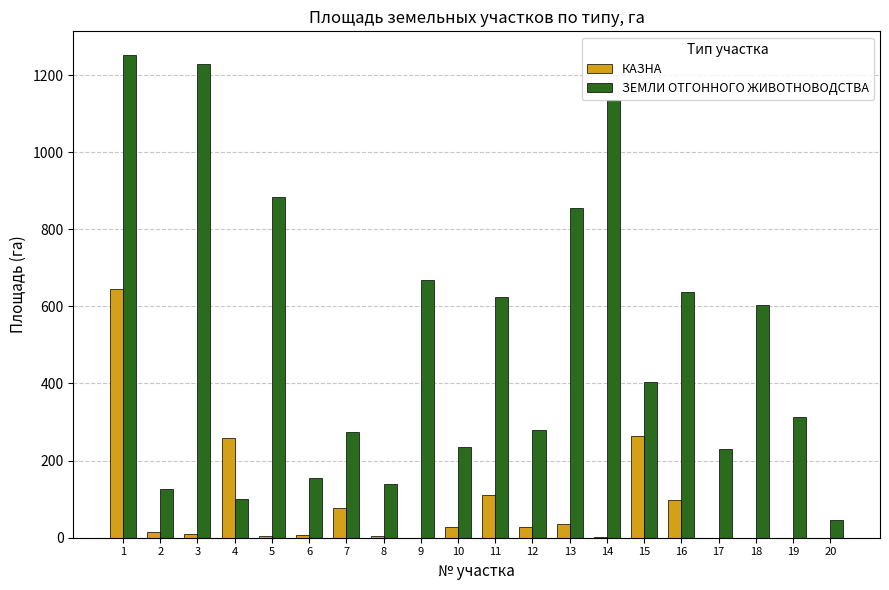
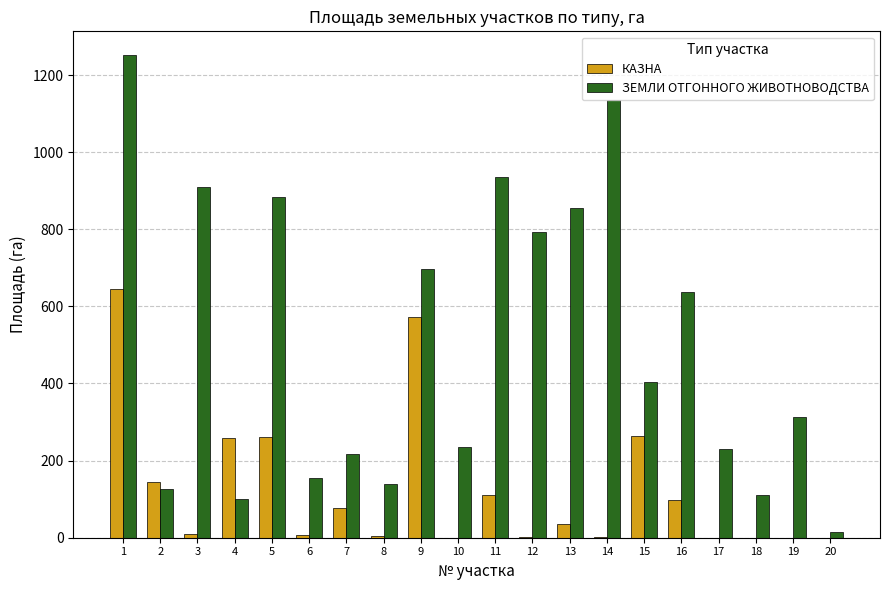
КАЗНА, 2: 10 -> 140
ЗЕМЛИ ОТГОННОГО ЖИВОТНОВОДСТВА, 3: 1230 -> 910
КАЗНА, 5: 0 -> 260
ЗЕМЛИ ОТГОННОГО ЖИВОТНОВОДСТВА, 7: 270 -> 220
КАЗНА, 9: 0 -> 570
ЗЕМЛИ ОТГОННОГО ЖИВОТНОВОДСТВА, 9: 670 -> 700
КАЗНА, 10: 30 -> 0
ЗЕМЛИ ОТГОННОГО ЖИВОТНОВОДСТВА, 11: 620 -> 940
КАЗНА, 12: 30 -> 0
ЗЕМЛИ ОТГОННОГО ЖИВОТНОВОДСТВА, 12: 280 -> 790
ЗЕМЛИ ОТГОННОГО ЖИВОТНОВОДСТВА, 18: 600 -> 110
ЗЕМЛИ ОТГОННОГО ЖИВОТНОВОДСТВА, 20: 40 -> 20
